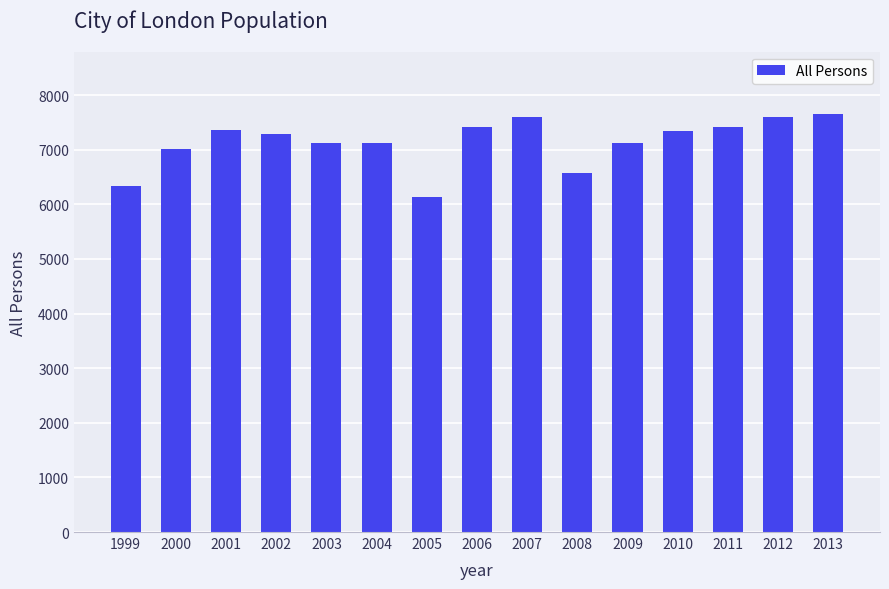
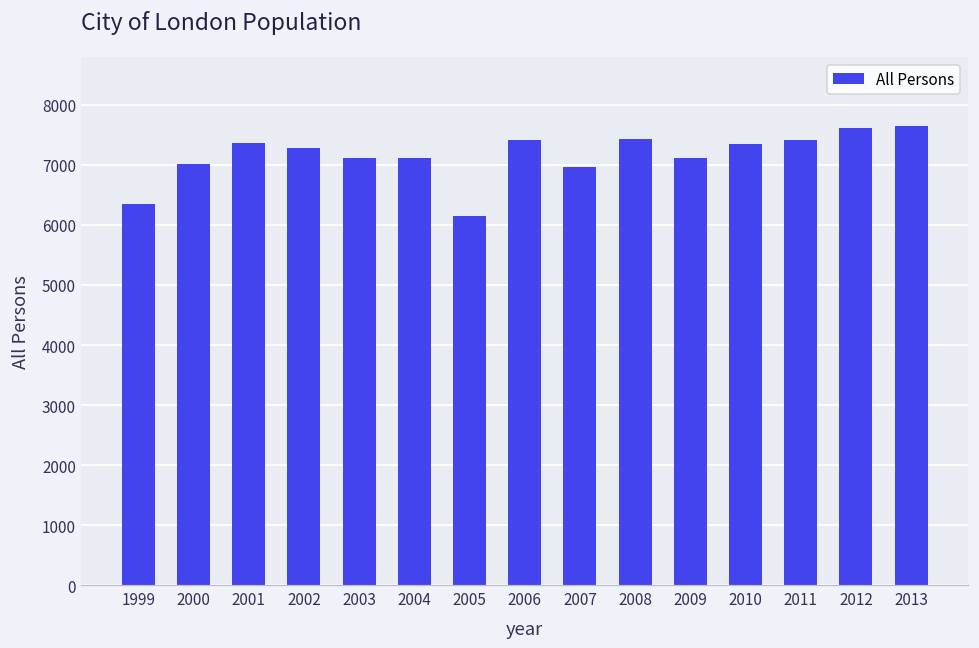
2007: 7600 -> 7000
2008: 6600 -> 7400
